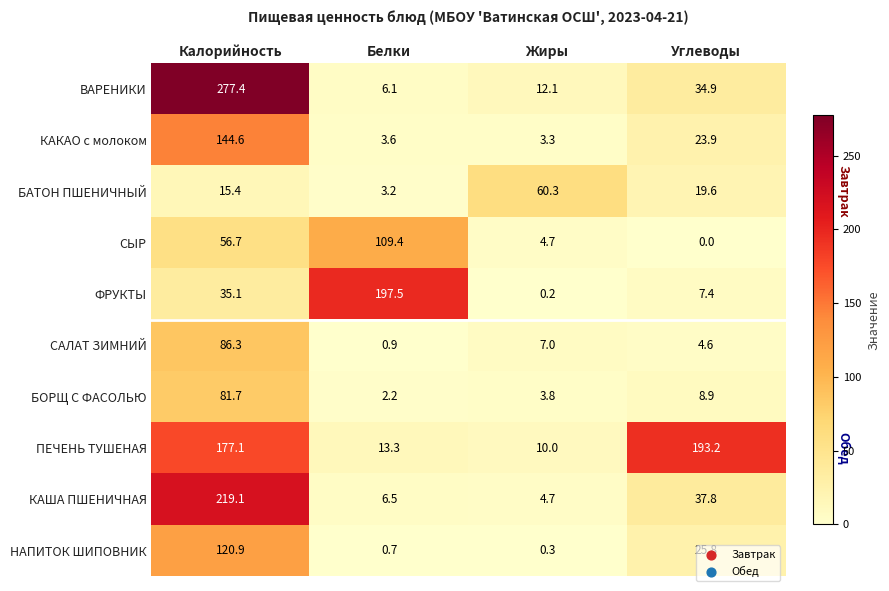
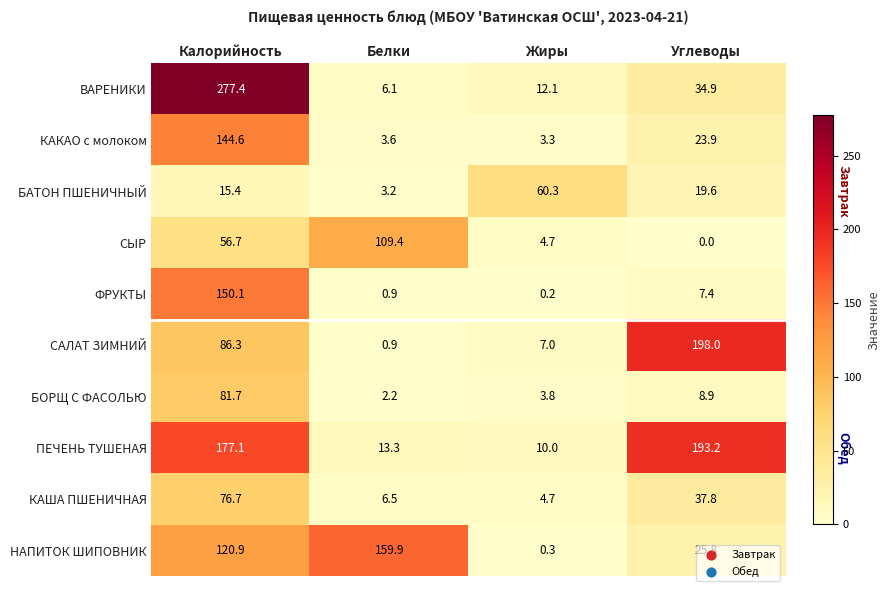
ФРУКТЫ, Калорийность: 35.1 -> 150.1
ФРУКТЫ, Белки: 197.5 -> 0.9
САЛАТ ЗИМНИЙ, Углеводы: 4.6 -> 198.0
КАША ПШЕНИЧНАЯ, Калорийность: 219.1 -> 76.7
НАПИТОК ШИПОВНИК, Белки: 0.7 -> 159.9
